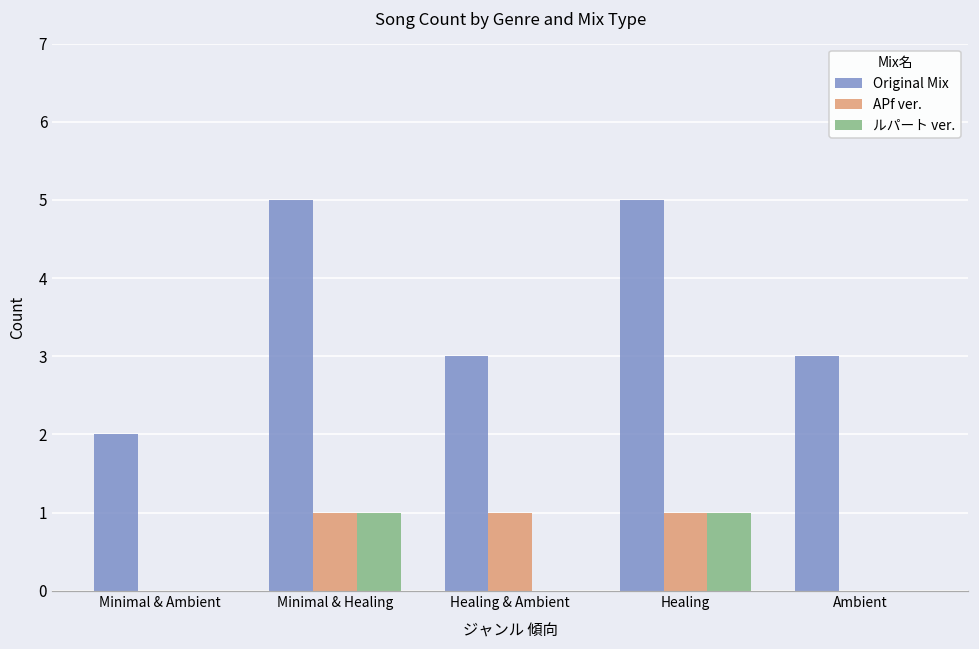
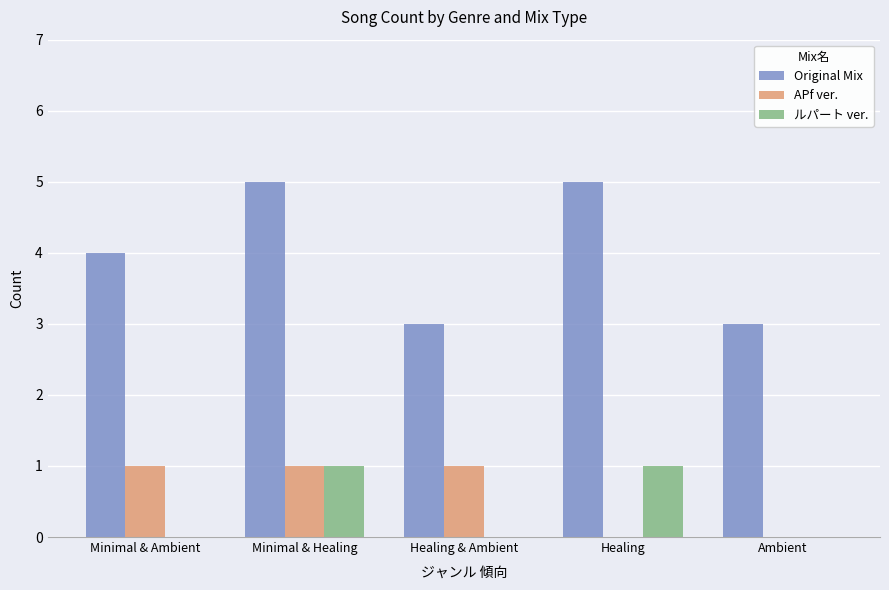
Original Mix, Minimal & Ambient: 2 -> 4
APf ver., Minimal & Ambient: 0 -> 1
APf ver., Healing: 1 -> 0
